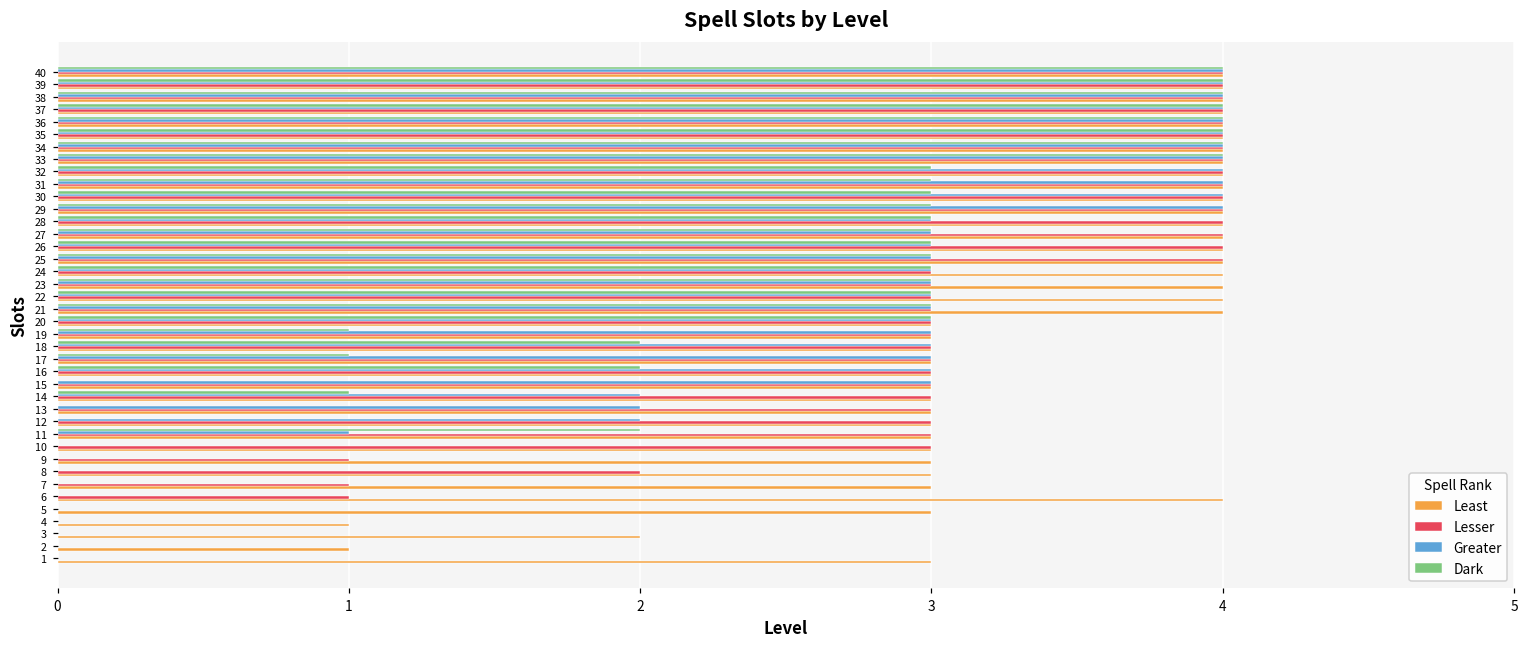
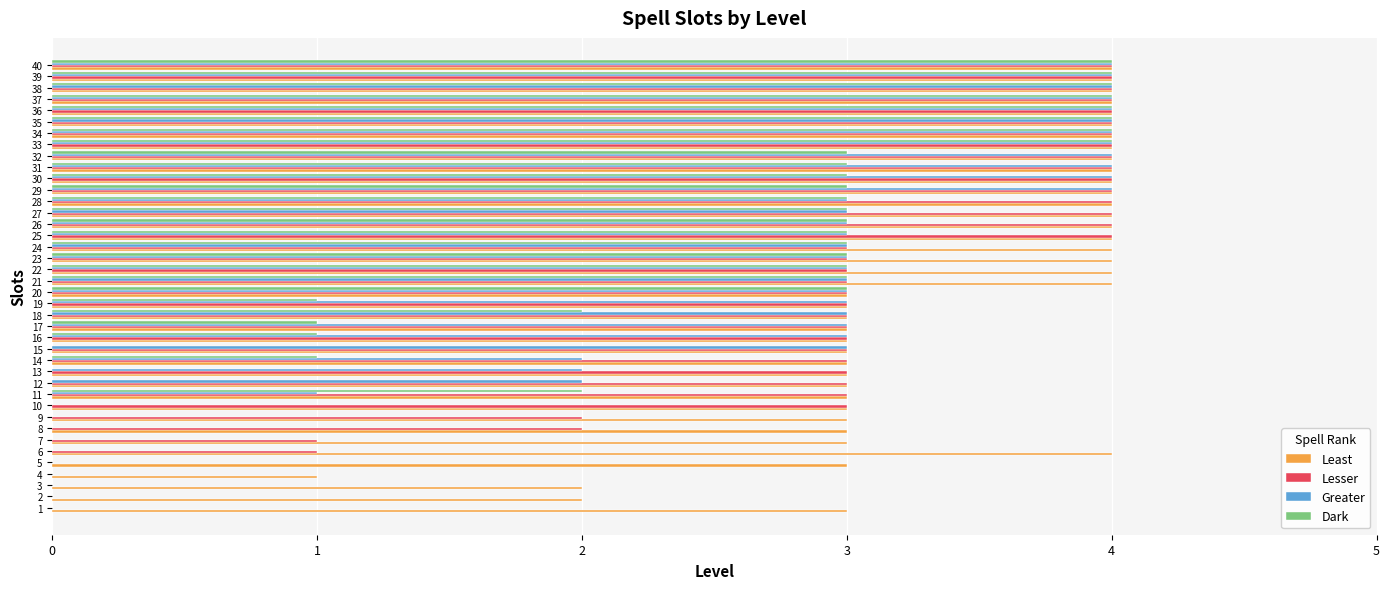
Dark, 16: 2 -> 1
Lesser, 9: 1 -> 2
Least, 2: 1 -> 2
